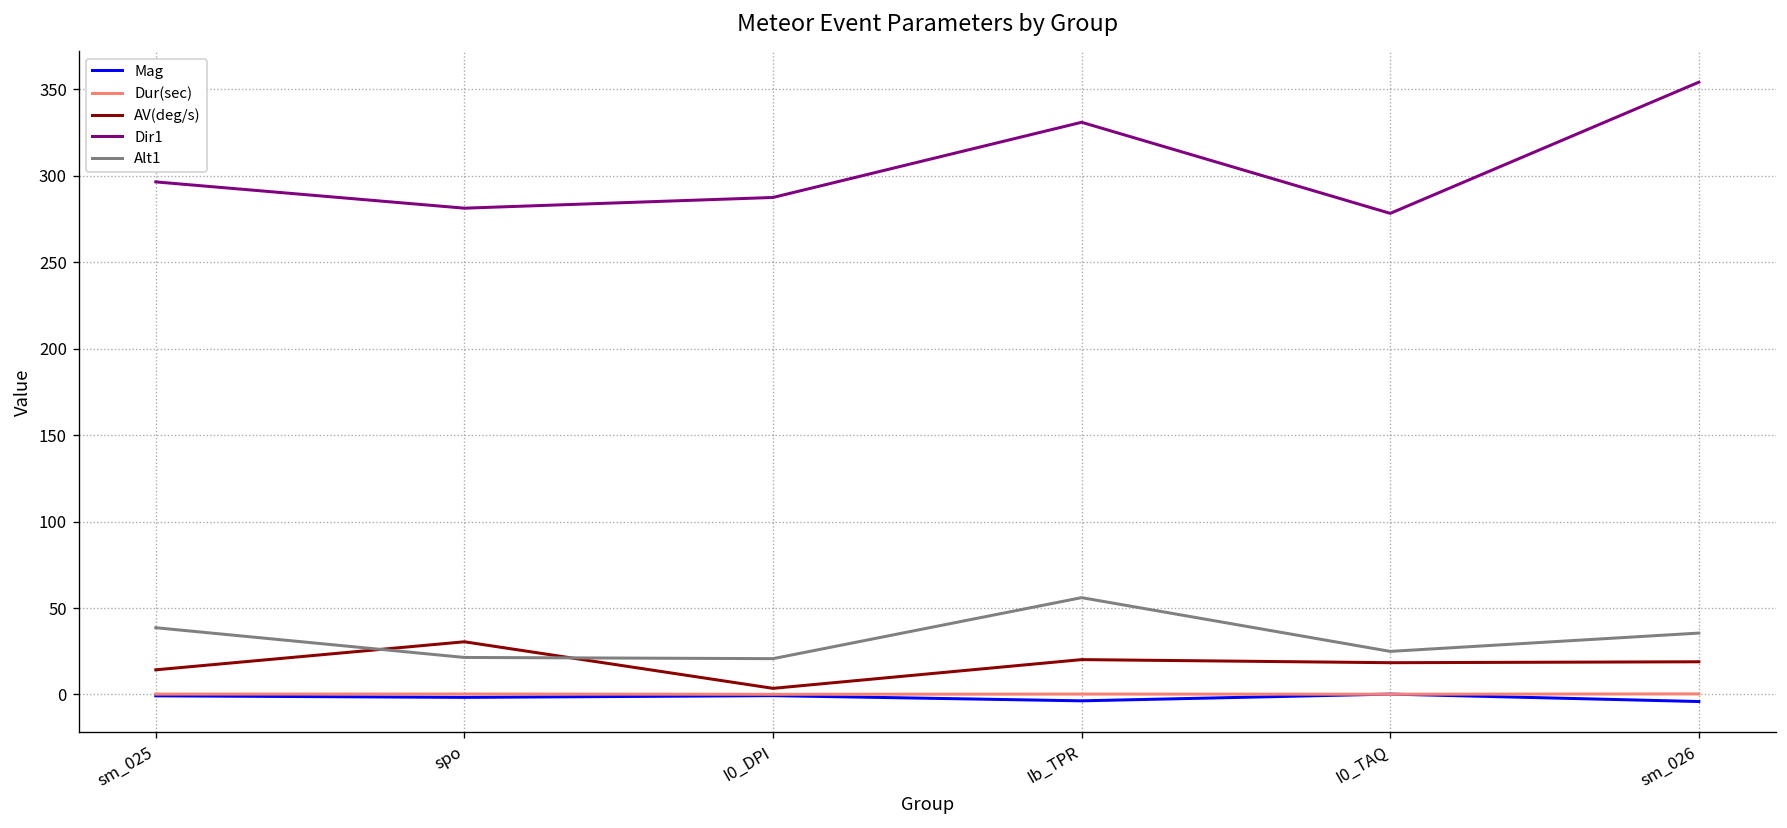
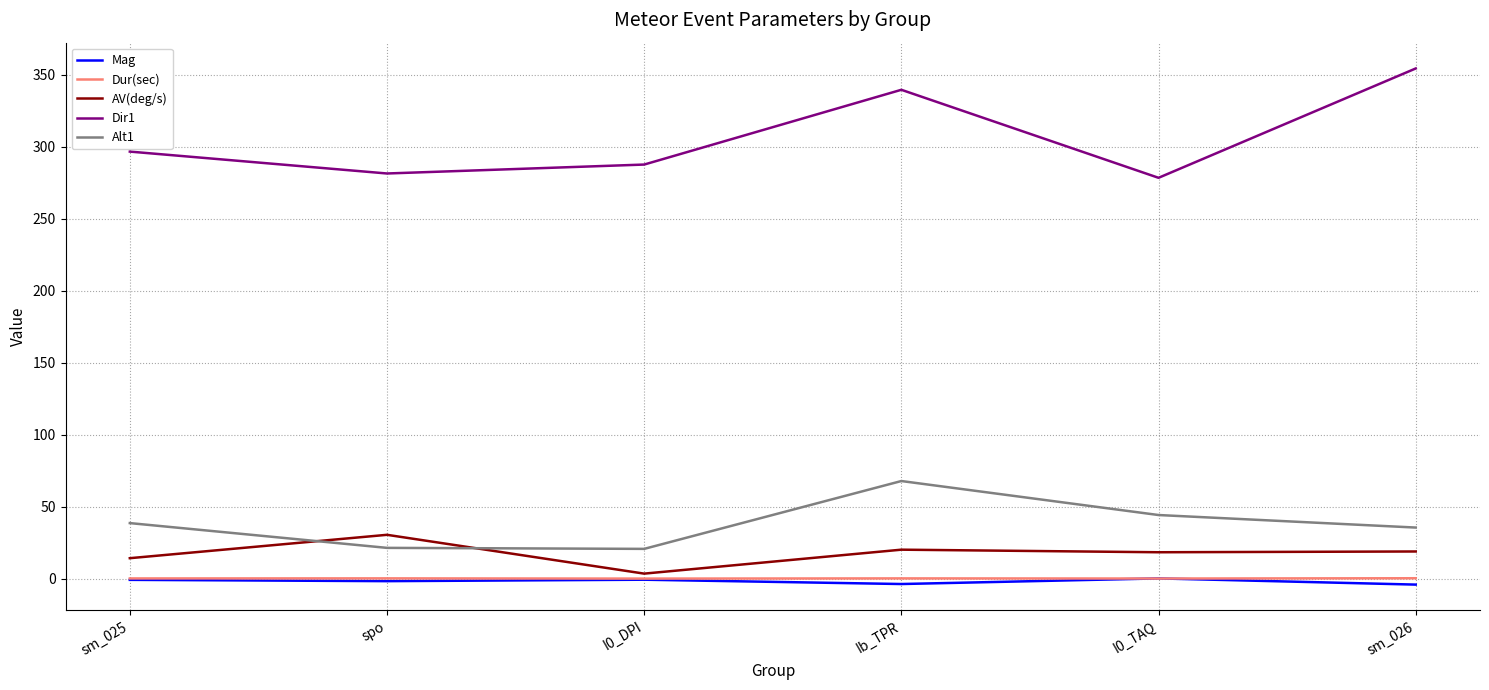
Dir1, Ib_TPR: 331 -> 339
Alt1, Ib_TPR: 56 -> 68
Alt1, I0_TAQ: 25 -> 44
